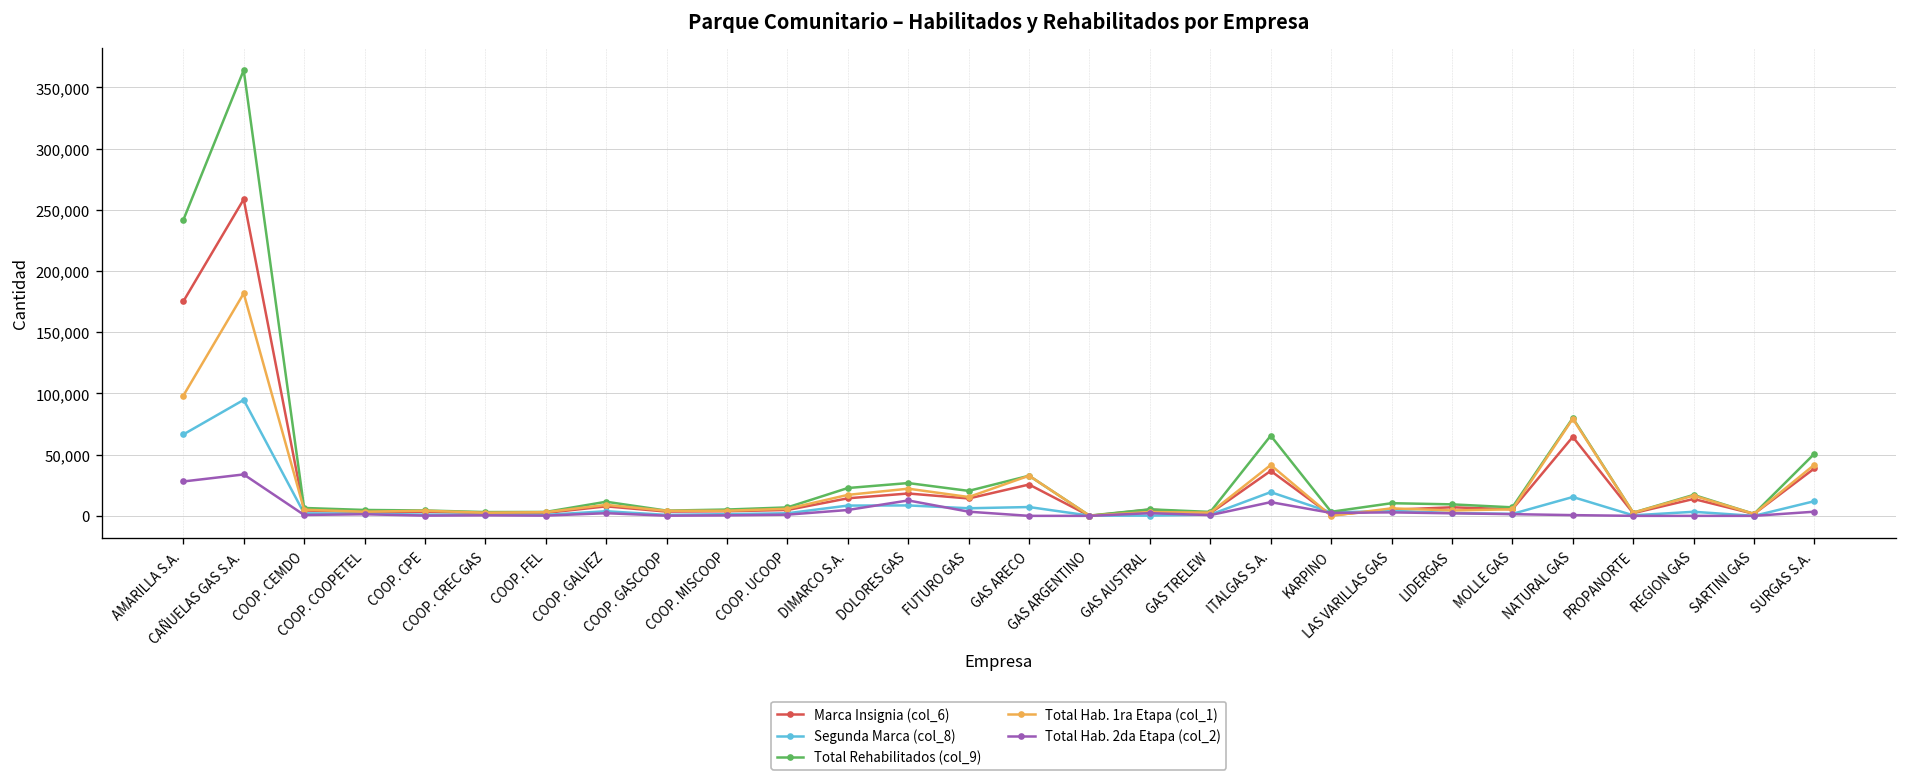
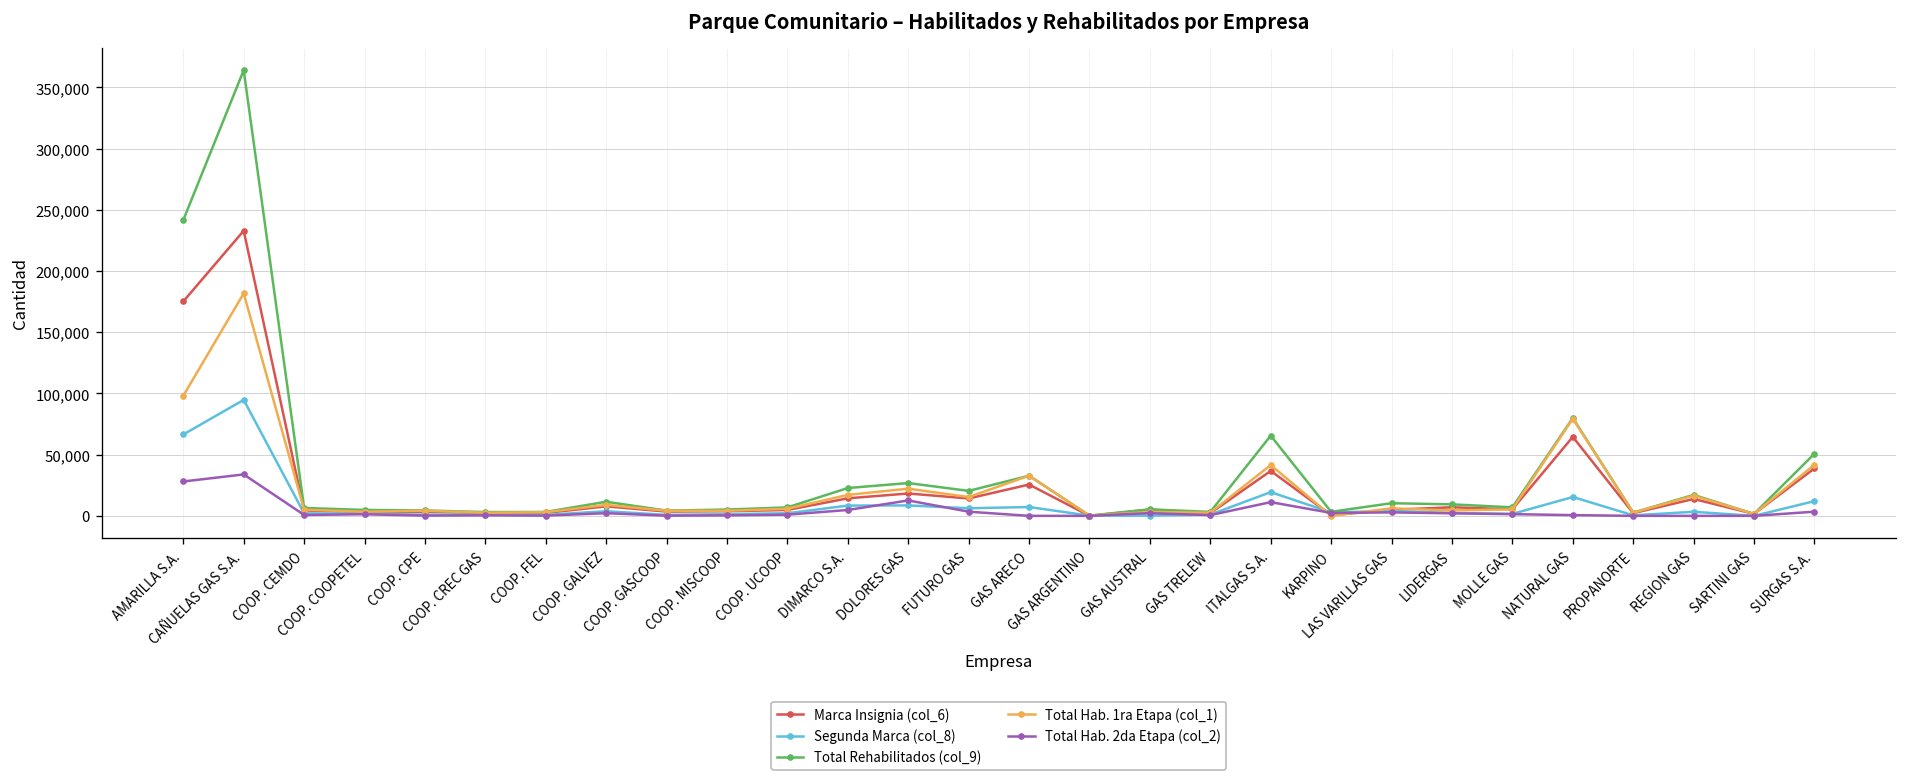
Marca Insignia (col_6), CAÑUELAS GAS S.A.: 259,000 -> 233,000
